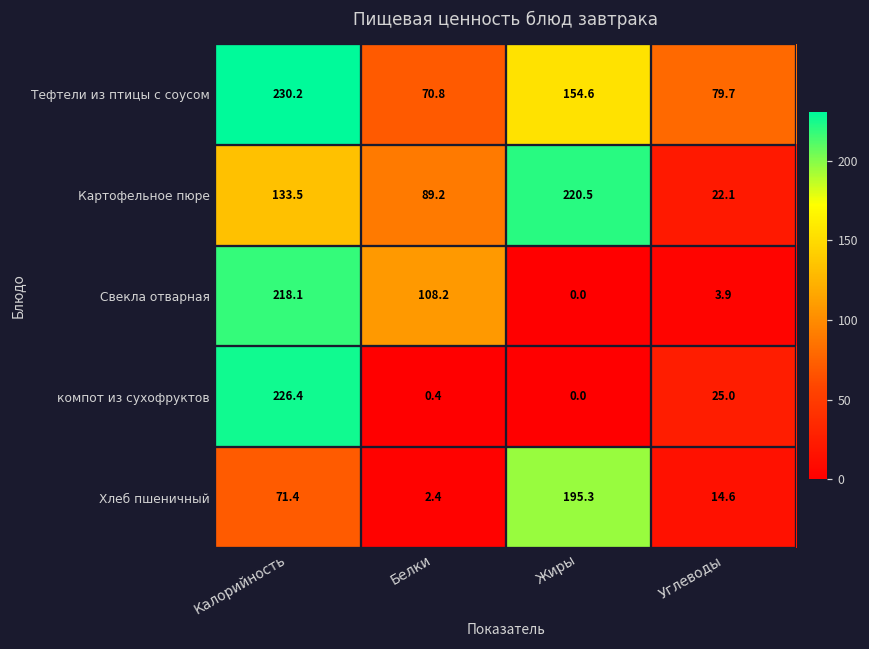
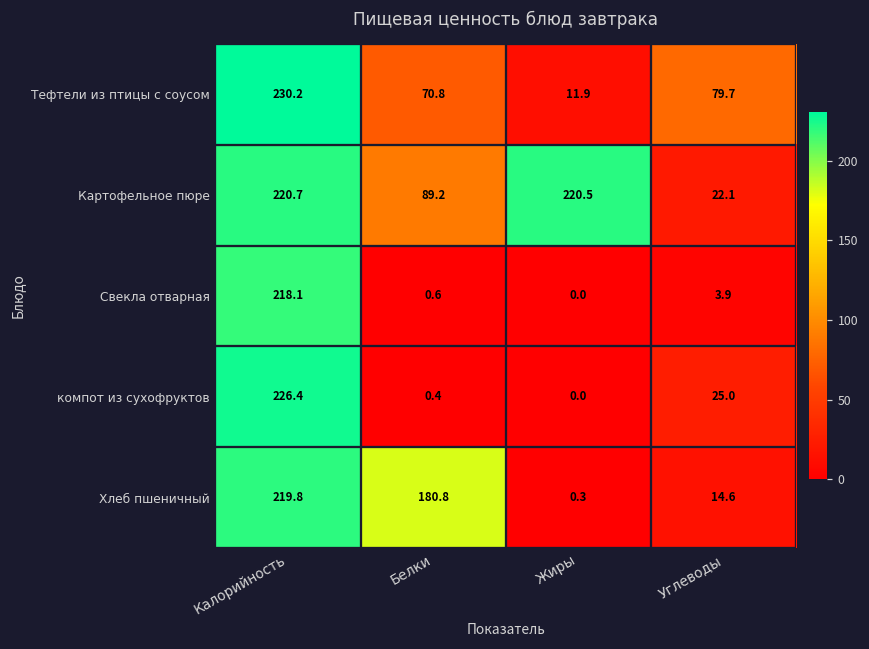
Тефтели из птицы с соусом, Жиры: 154.6 -> 11.9
Картофельное пюре, Калорийность: 133.5 -> 220.7
Свекла отварная, Белки: 108.2 -> 0.6
Хлеб пшеничный, Калорийность: 71.4 -> 219.8
Хлеб пшеничный, Белки: 2.4 -> 180.8
Хлеб пшеничный, Жиры: 195.3 -> 0.3
